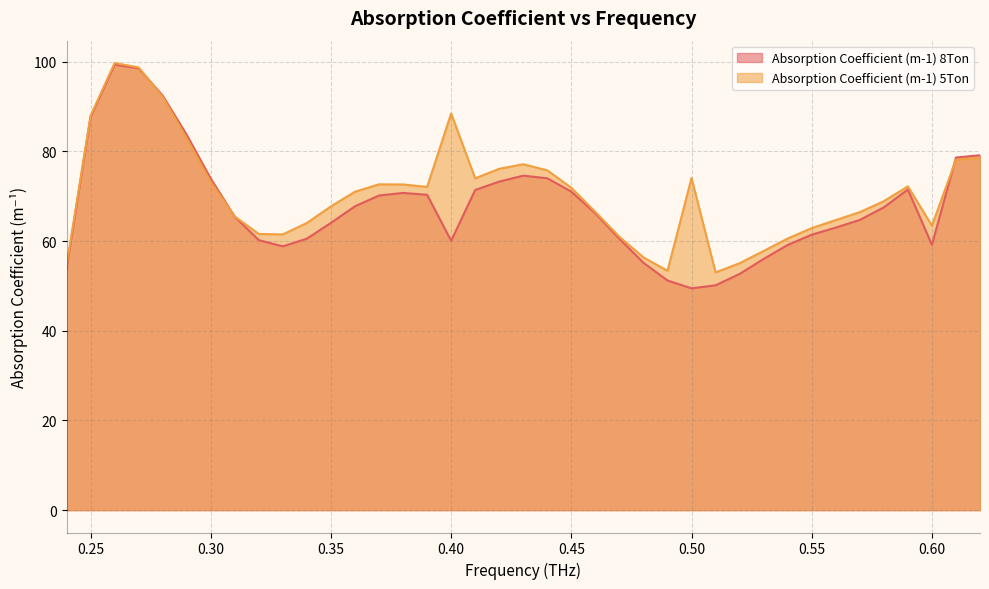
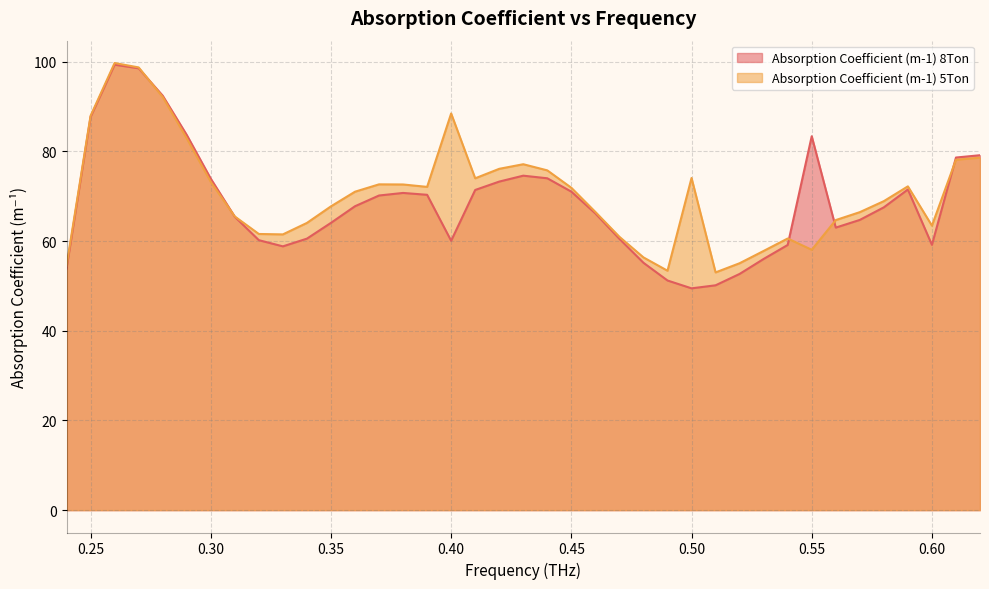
Absorption Coefficient (m-1) 8Ton, 0.55: 61 -> 83
Absorption Coefficient (m-1) 5Ton, 0.55: 63 -> 58
